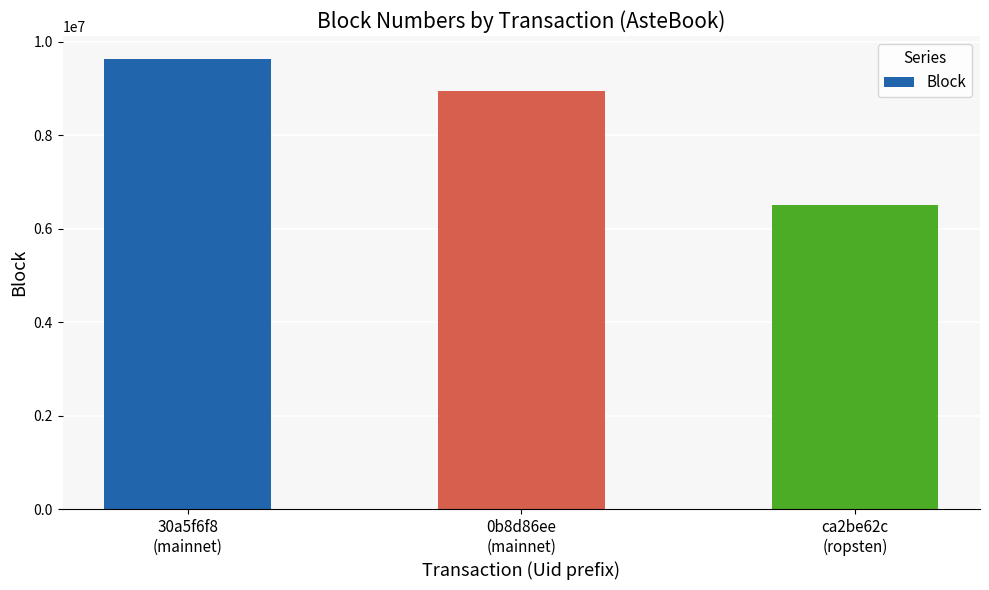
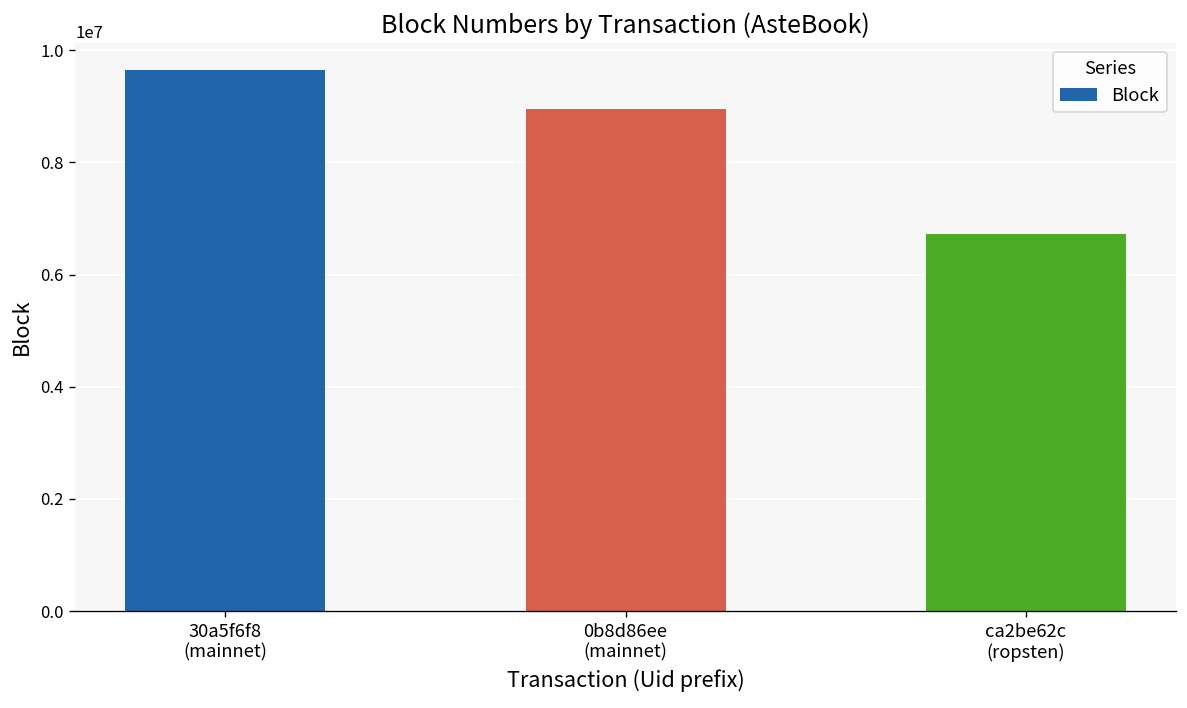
ca2be62c (ropsten): 6500000 -> 6700000
